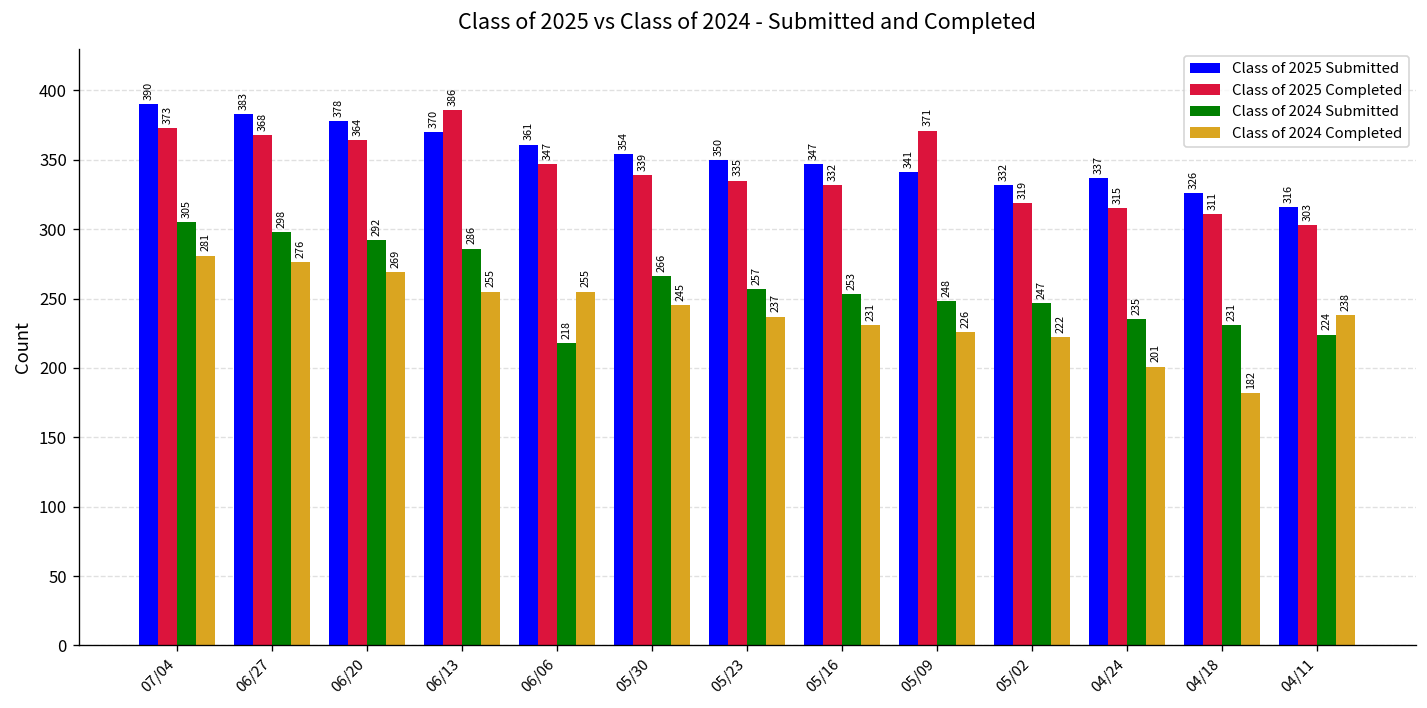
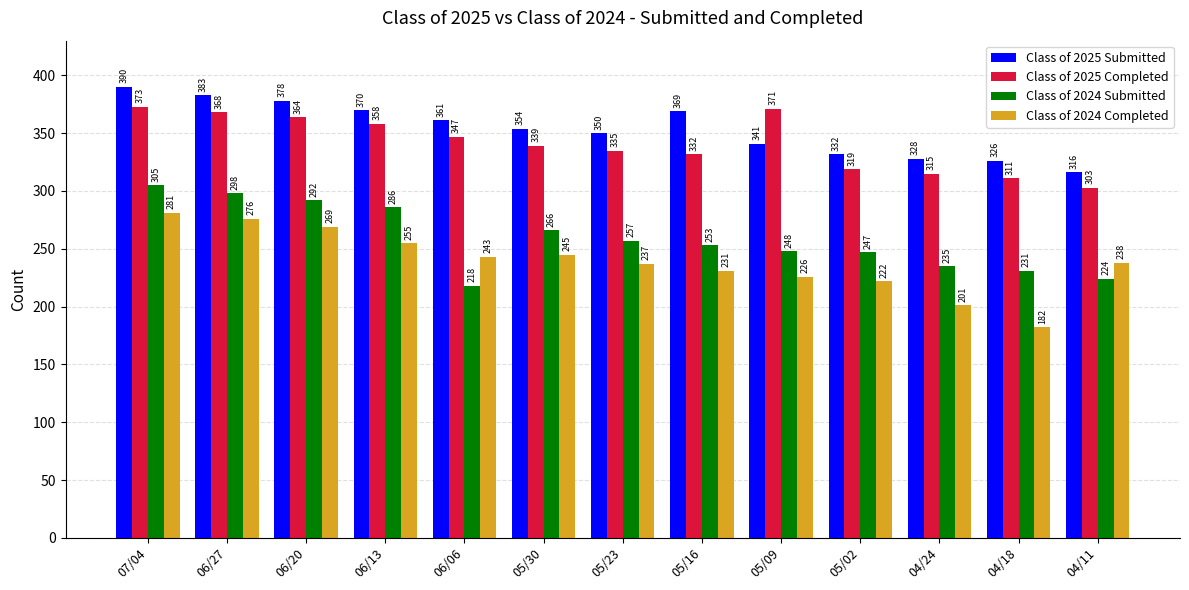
Class of 2025 Completed, 06/13: 386 -> 358
Class of 2024 Completed, 06/06: 255 -> 243
Class of 2025 Submitted, 05/16: 347 -> 369
Class of 2025 Submitted, 04/24: 337 -> 328
